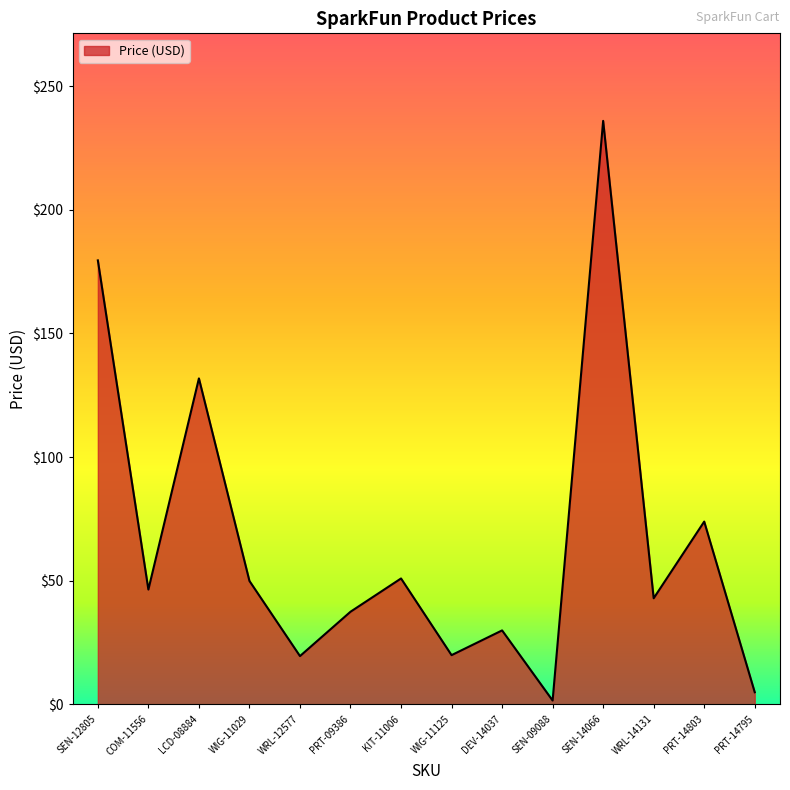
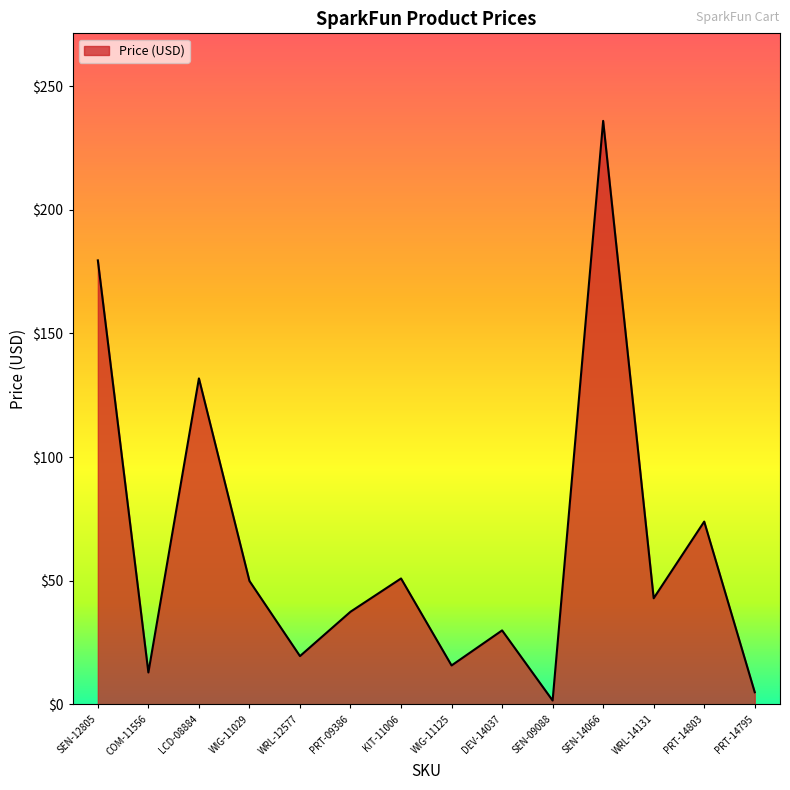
COM-11556: $46 -> $13
WIG-11125: $20 -> $16
